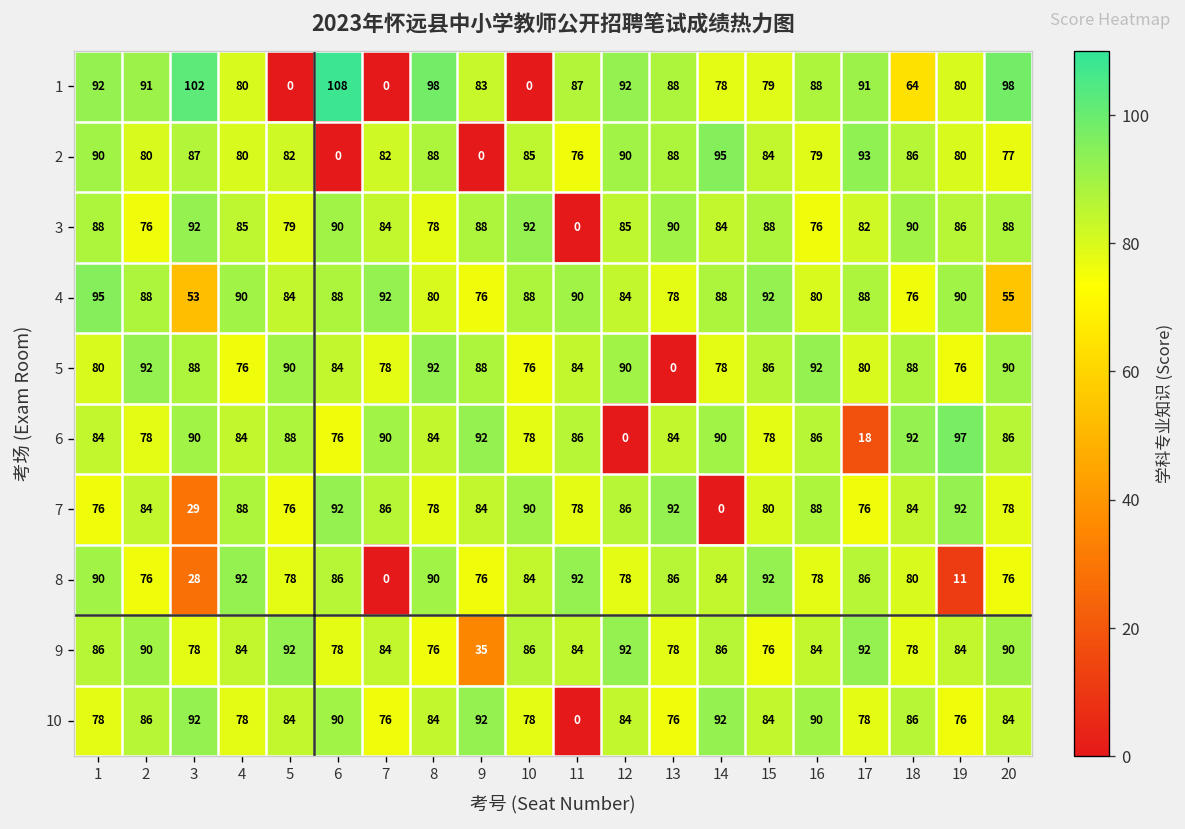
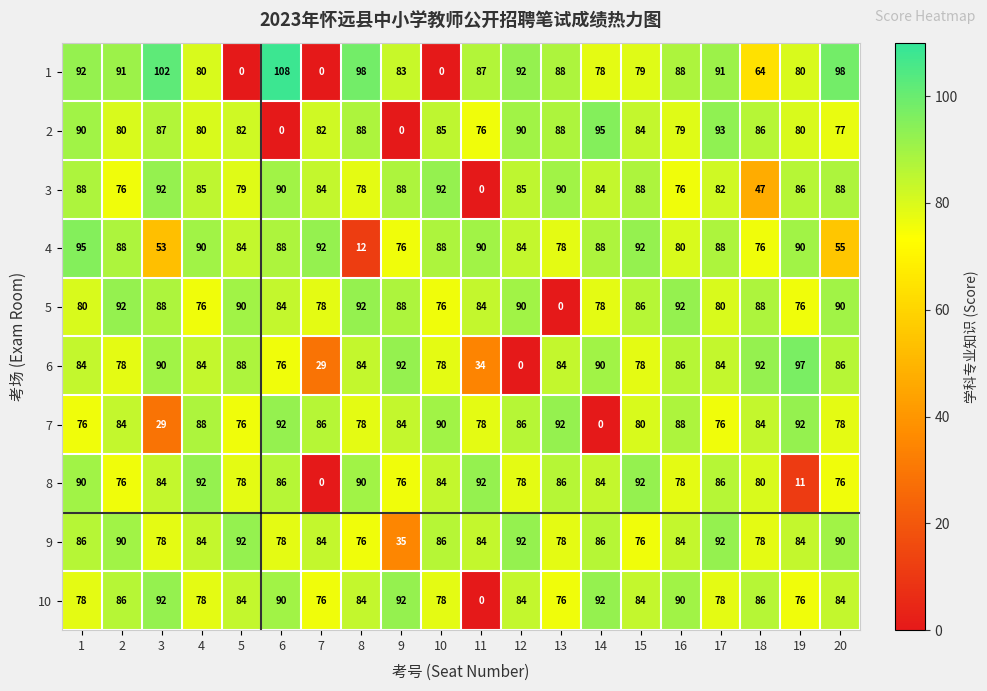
3, 18: 90 -> 47
4, 8: 80 -> 12
6, 7: 90 -> 29
6, 11: 86 -> 34
6, 17: 18 -> 84
8, 3: 28 -> 84
